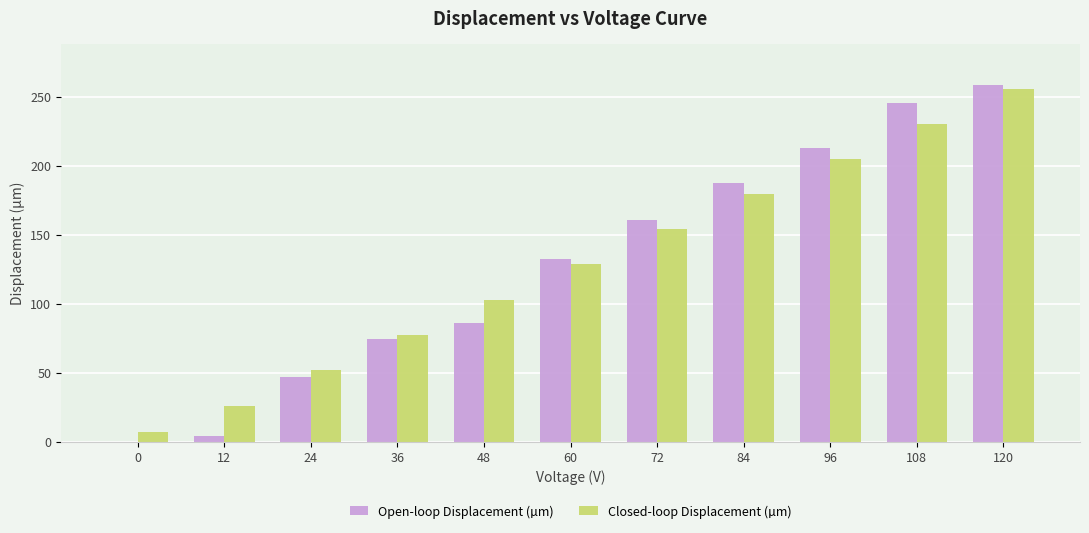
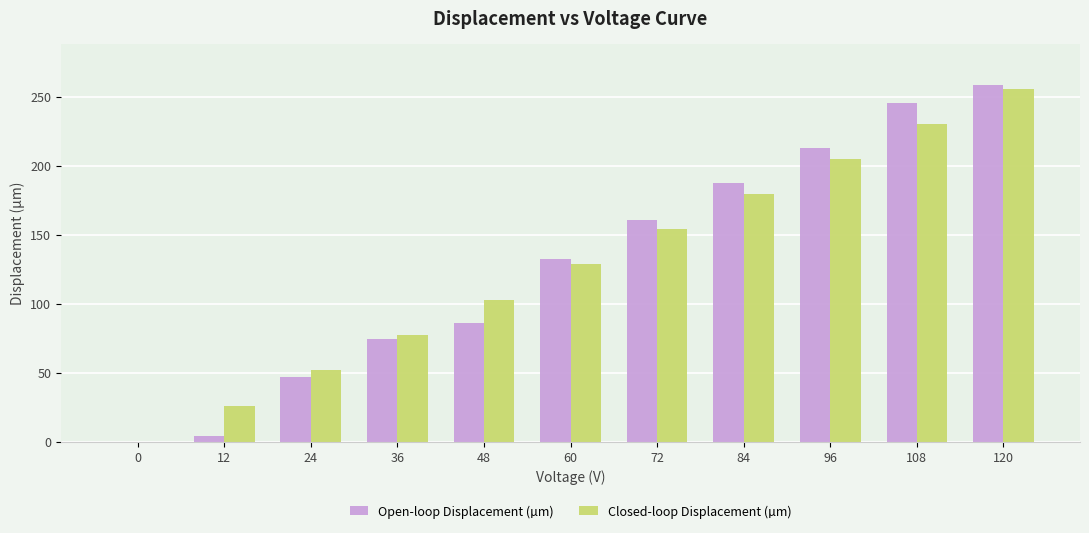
Closed-loop Displacement (µm), 0: 7 -> 0
